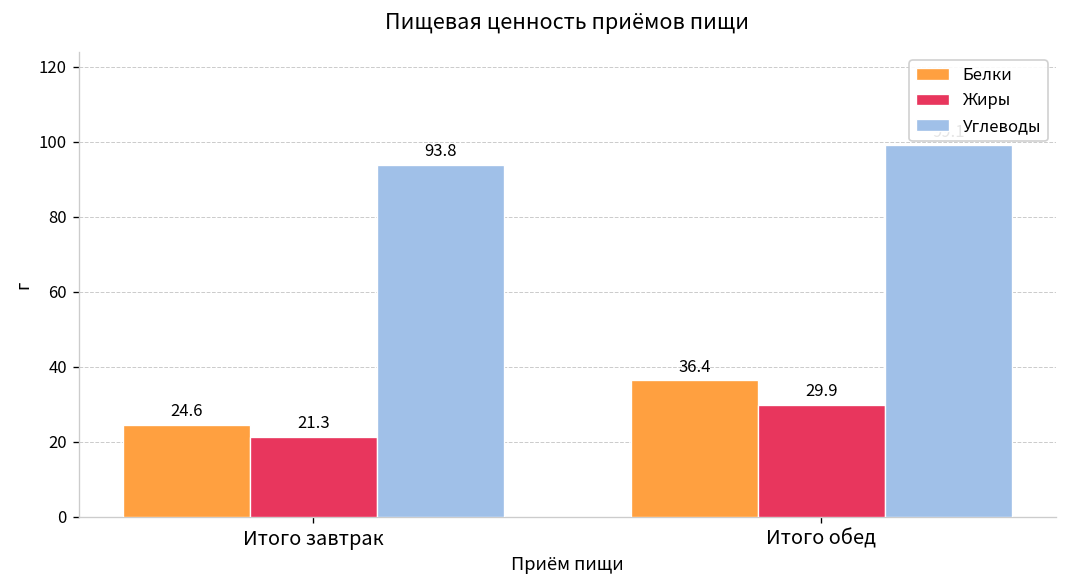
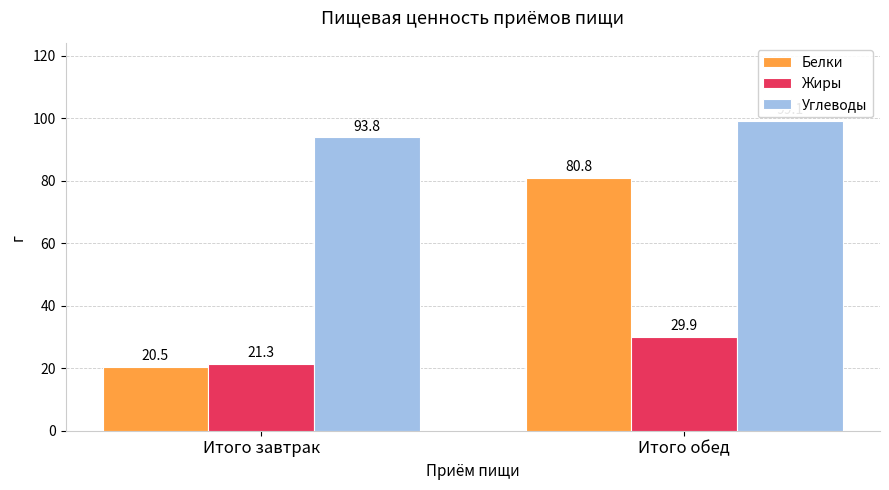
Белки, Итого завтрак: 24.6 -> 20.5
Белки, Итого обед: 36.4 -> 80.8
